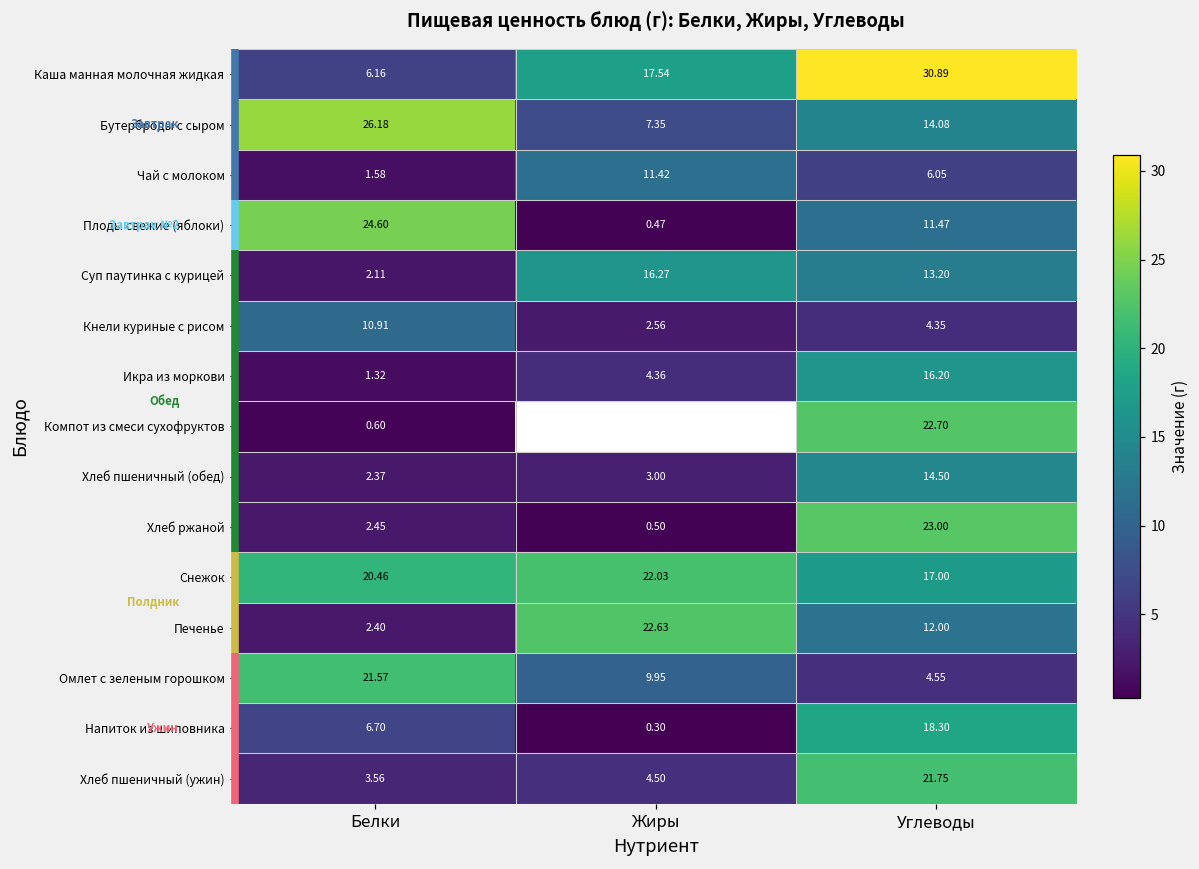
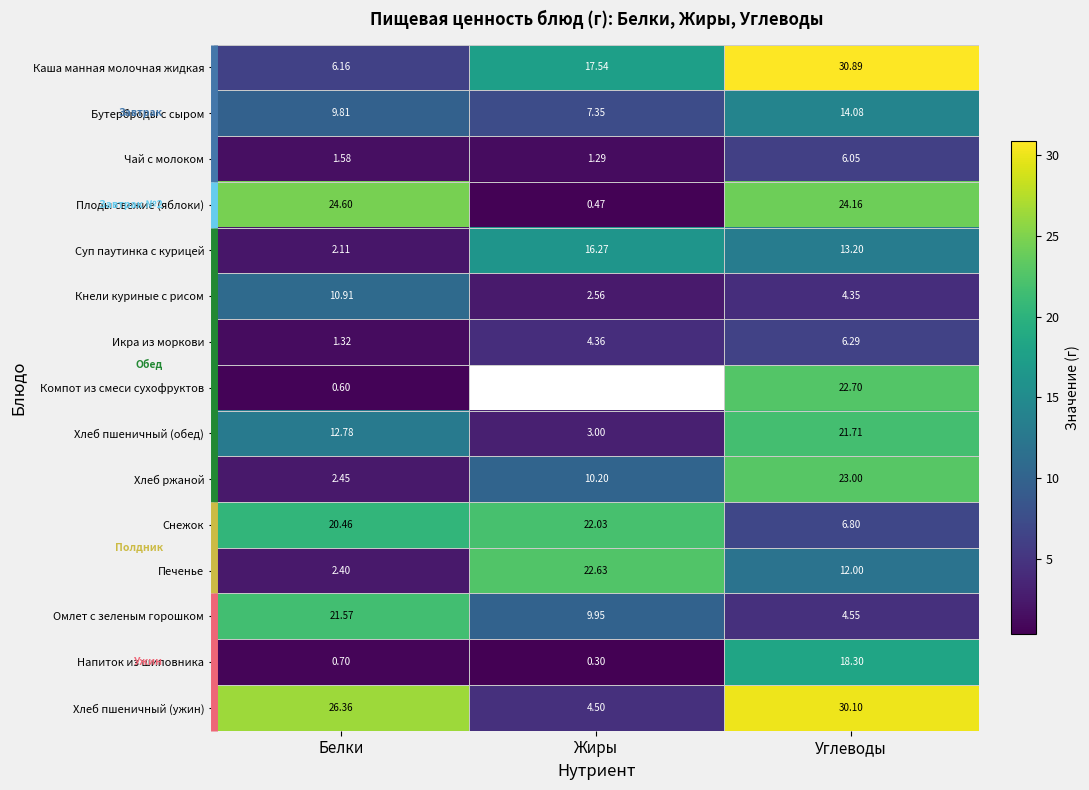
Бутерброды с сыром, Белки: 26.18 -> 9.81
Чай с молоком, Жиры: 11.42 -> 1.29
Плоды свежие (яблоки), Углеводы: 11.47 -> 24.16
Икра из моркови, Углеводы: 16.20 -> 6.29
Хлеб пшеничный (обед), Белки: 2.37 -> 12.78
Хлеб пшеничный (обед), Углеводы: 14.50 -> 21.71
Хлеб ржаной, Жиры: 0.50 -> 10.20
Снежок, Углеводы: 17.00 -> 6.80
Напиток из шиповника, Белки: 6.70 -> 0.70
Хлеб пшеничный (ужин), Белки: 3.56 -> 26.36
Хлеб пшеничный (ужин), Углеводы: 21.75 -> 30.10
